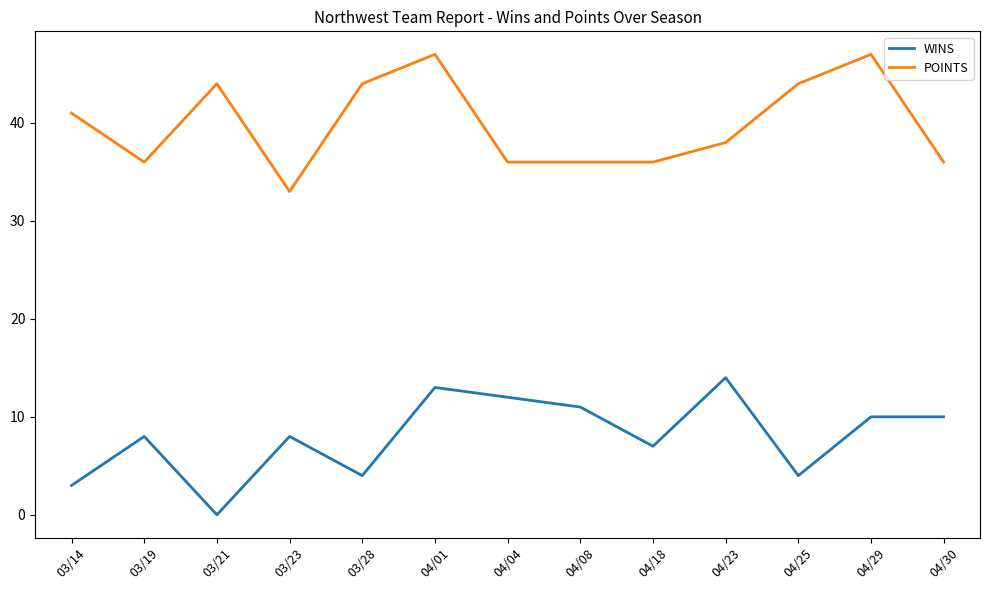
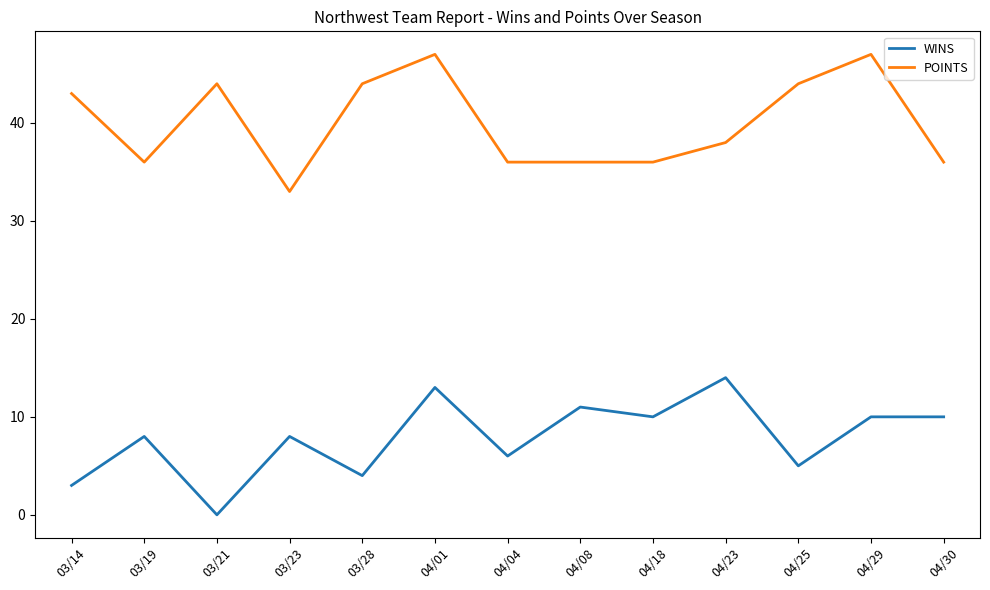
POINTS, 03/14: 41 -> 43
WINS, 04/04: 12 -> 6
WINS, 04/18: 7 -> 10
WINS, 04/25: 4 -> 5
